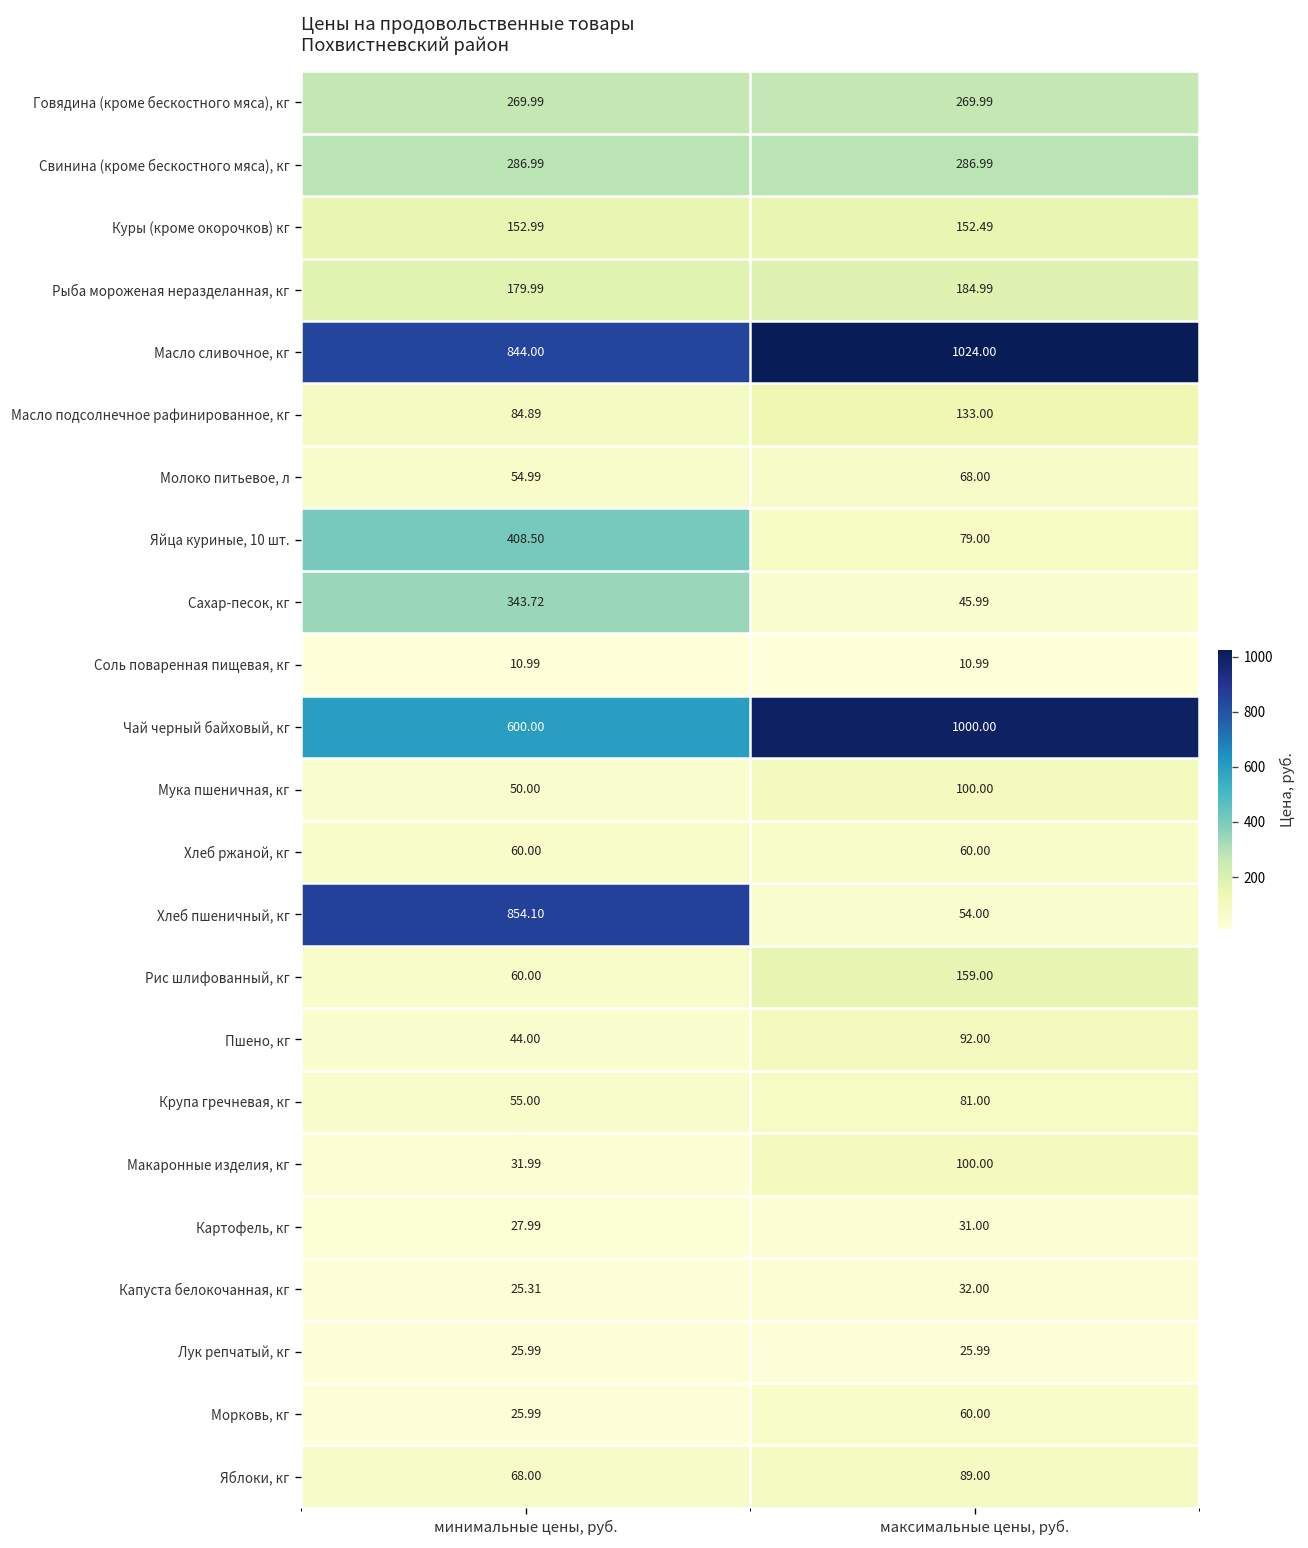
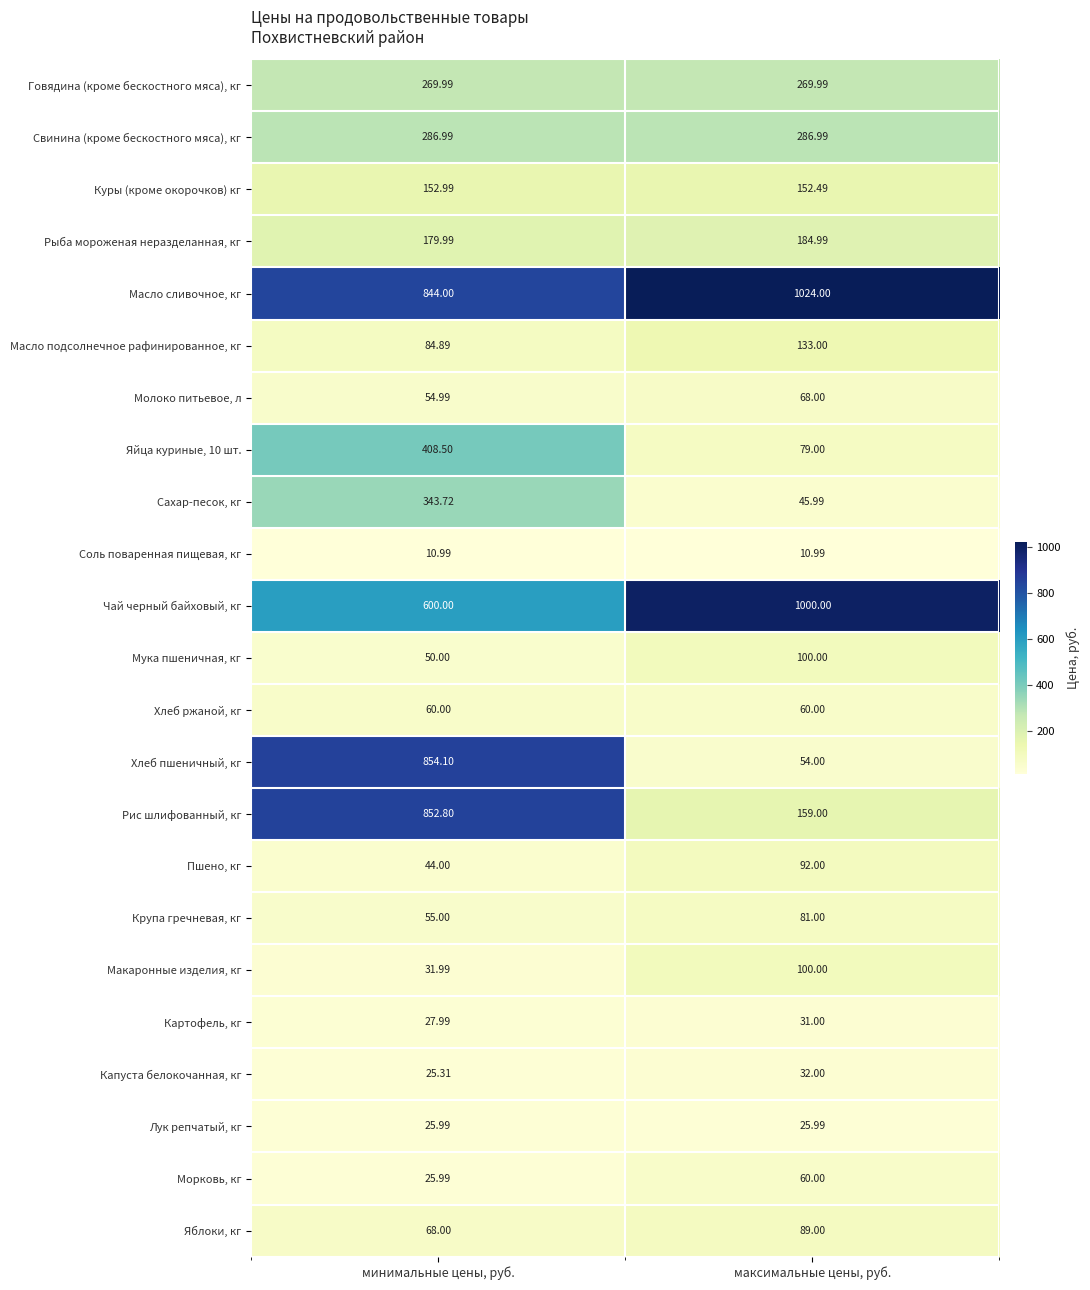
Рис шлифованный, кг, минимальные цены, руб.: 60.00 -> 852.80
